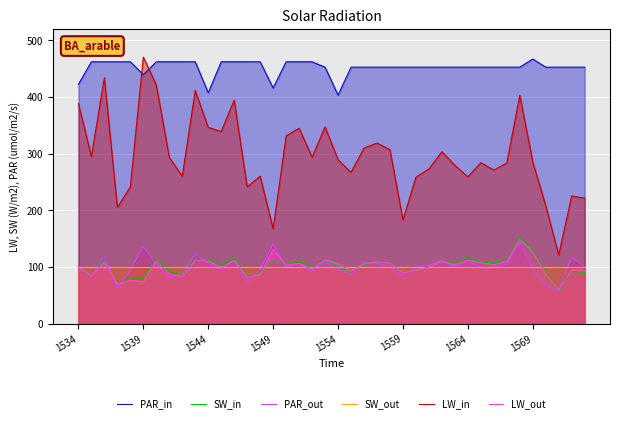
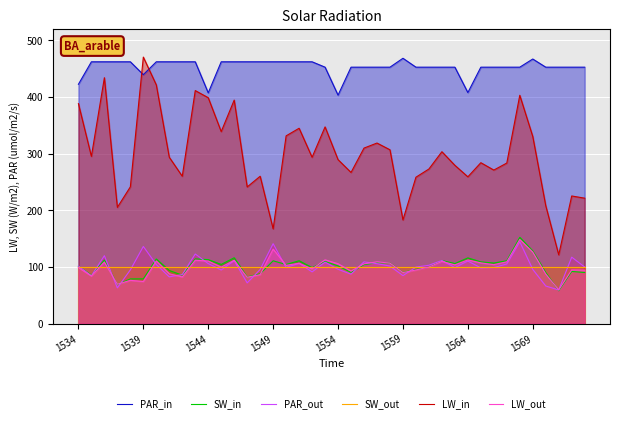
LW_in, 1544: 350 -> 400
PAR_in, 1549: 420 -> 460
PAR_in, 1559: 450 -> 470
PAR_in, 1564: 450 -> 410
LW_in, 1569: 290 -> 330
